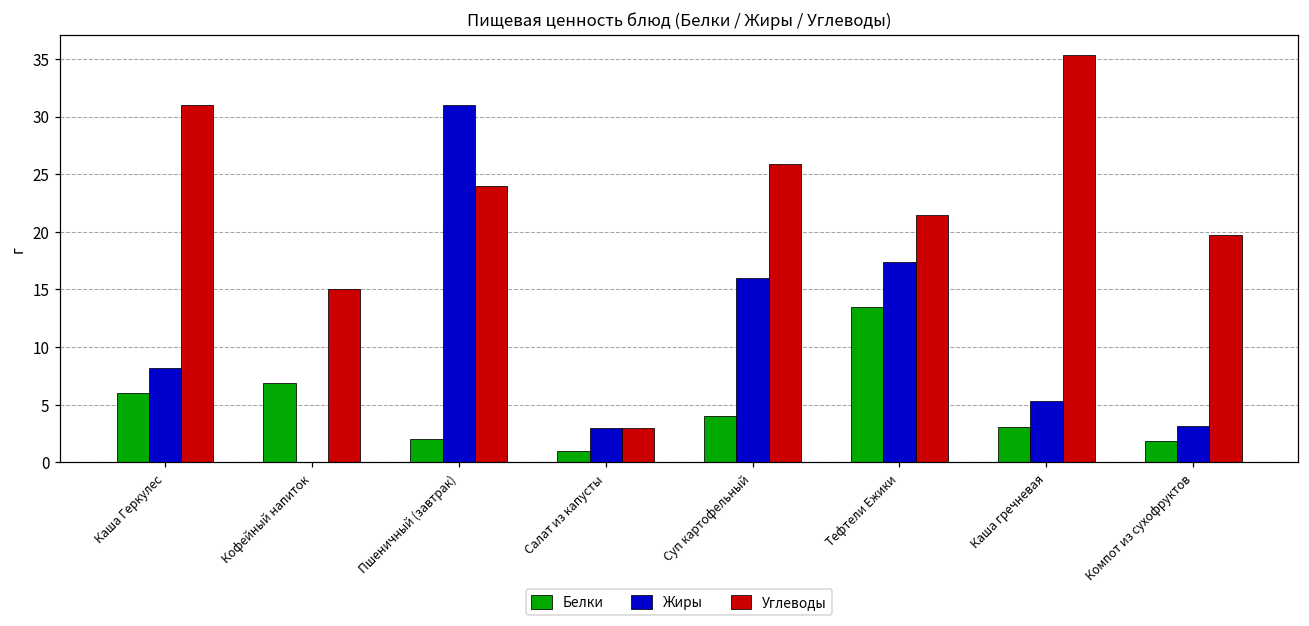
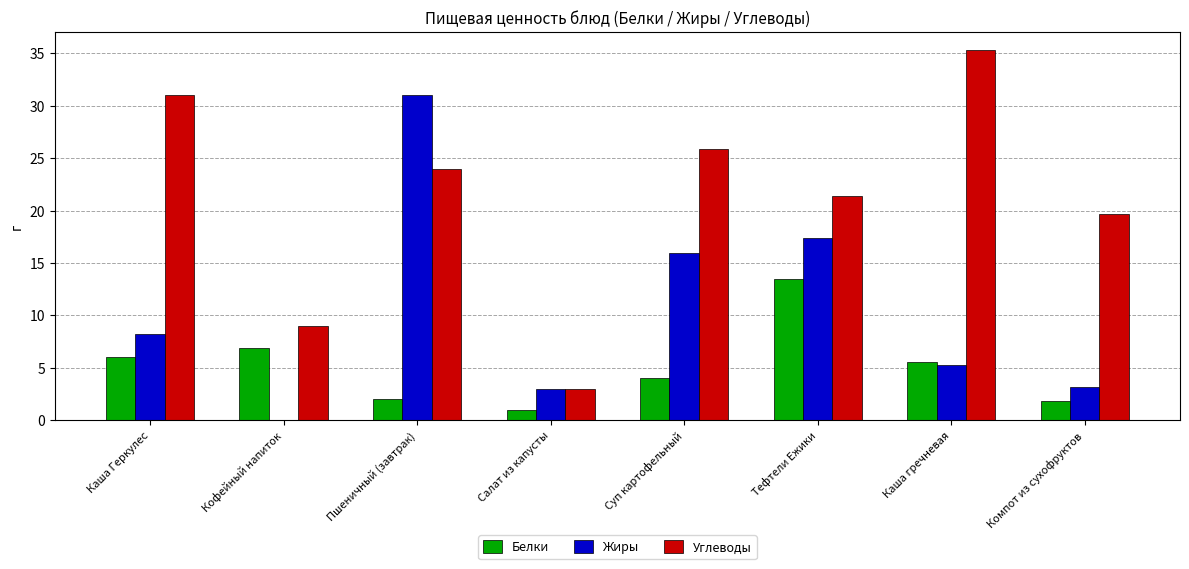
Углеводы, Кофейный напиток: 15 -> 9
Белки, Каша гречневая: 3.1 -> 5.5
